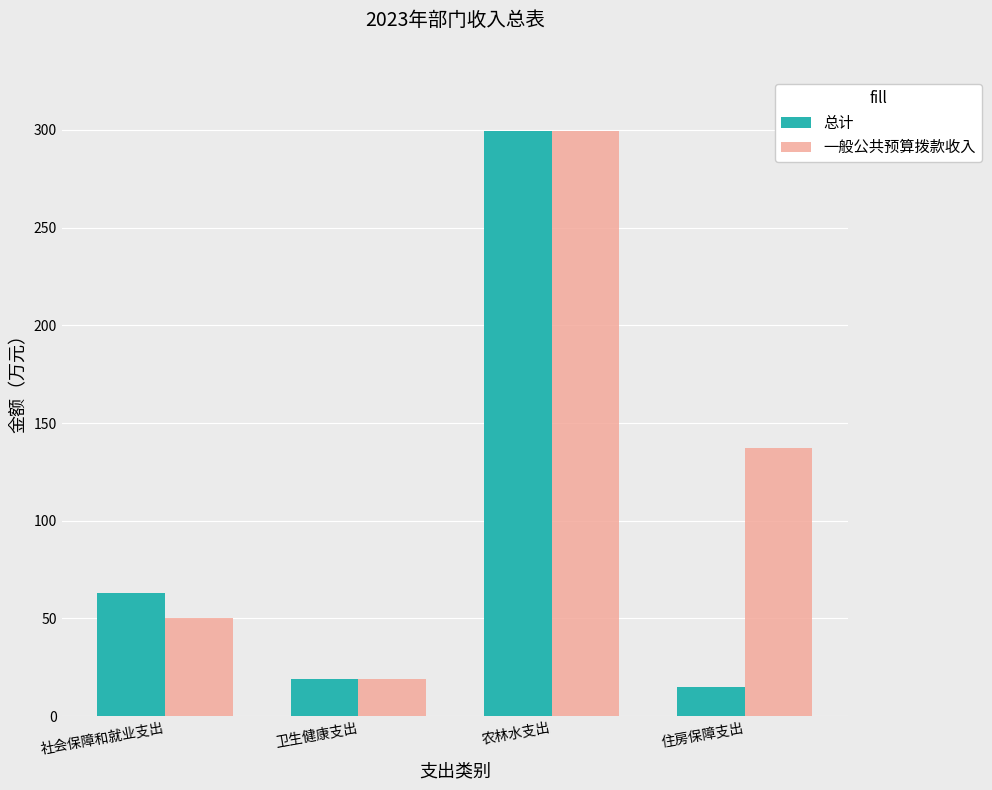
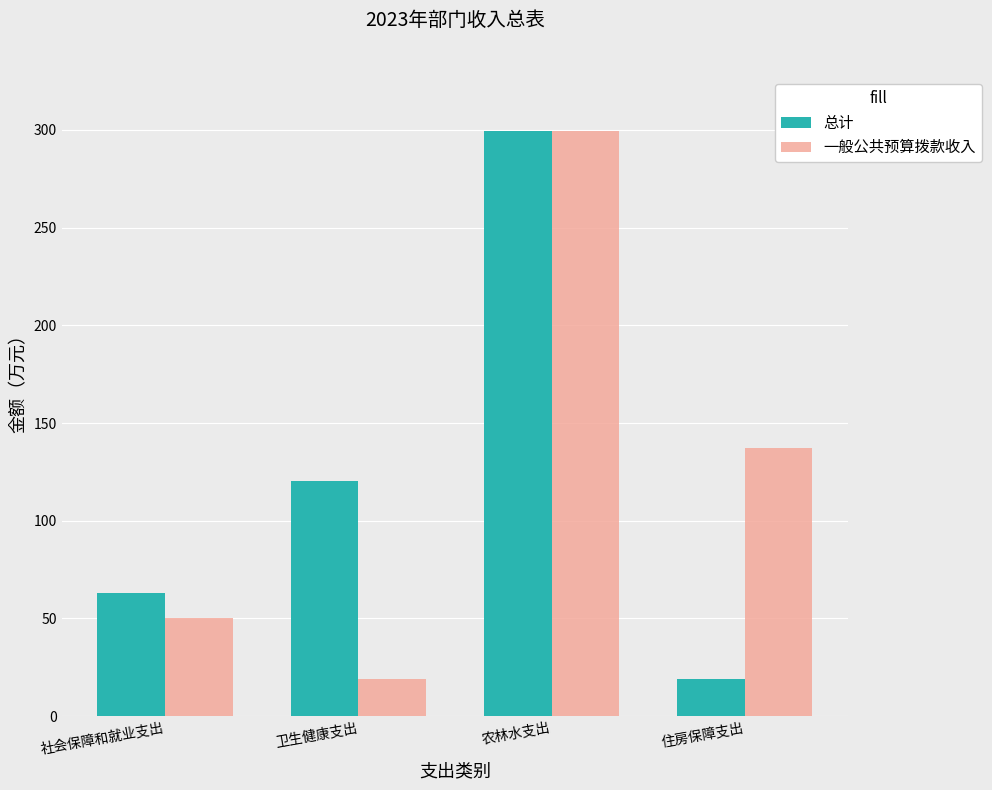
总计, 卫生健康支出: 19 -> 120
总计, 住房保障支出: 15 -> 19
